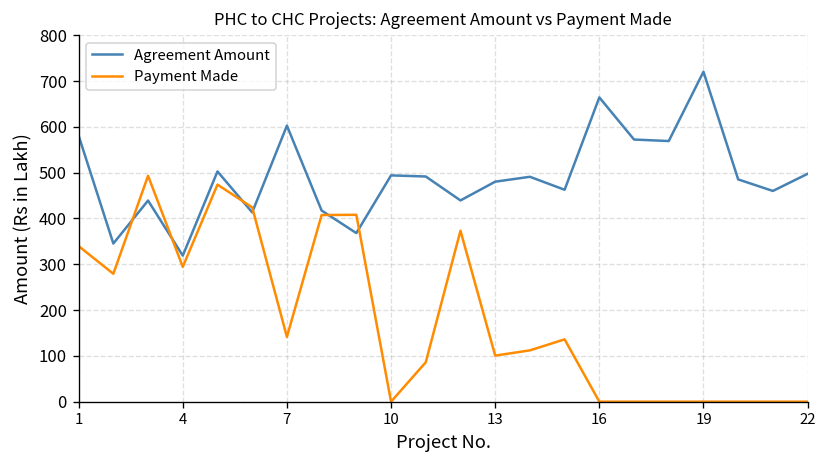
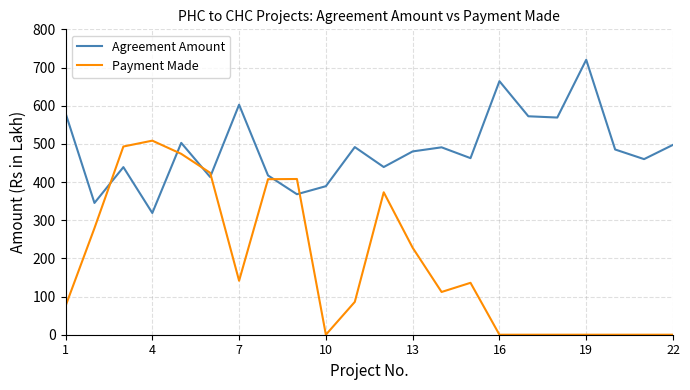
Payment Made, 1: 340 -> 80
Payment Made, 4: 290 -> 510
Agreement Amount, 10: 490 -> 390
Payment Made, 13: 100 -> 230
